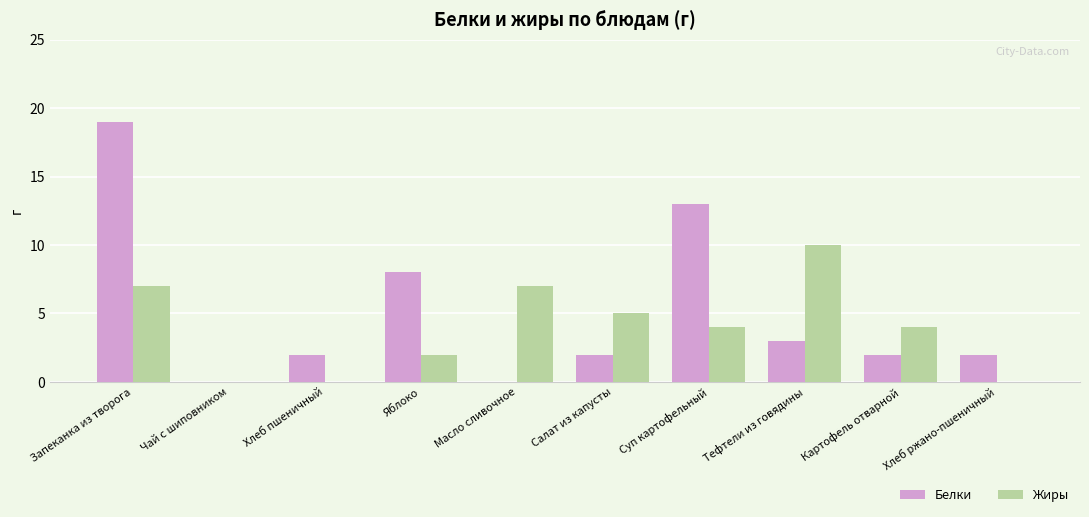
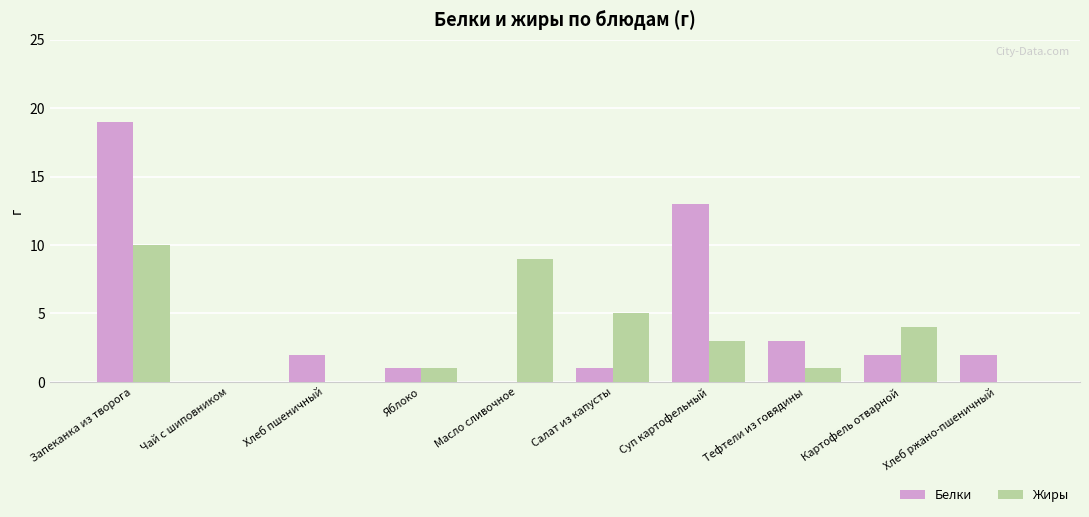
Жиры, Запеканка из творога: 7 -> 10
Белки, Яблоко: 8 -> 1
Жиры, Яблоко: 2 -> 1
Жиры, Масло сливочное: 7 -> 9
Белки, Салат из капусты: 2 -> 1
Жиры, Суп картофельный: 4 -> 3
Жиры, Тефтели из говядины: 10 -> 1
